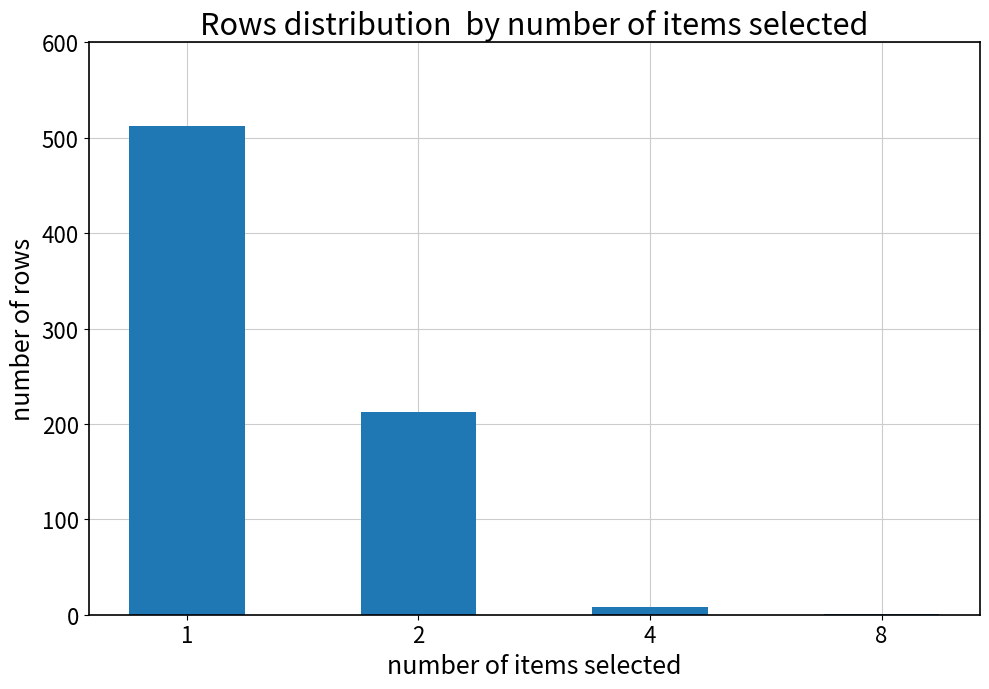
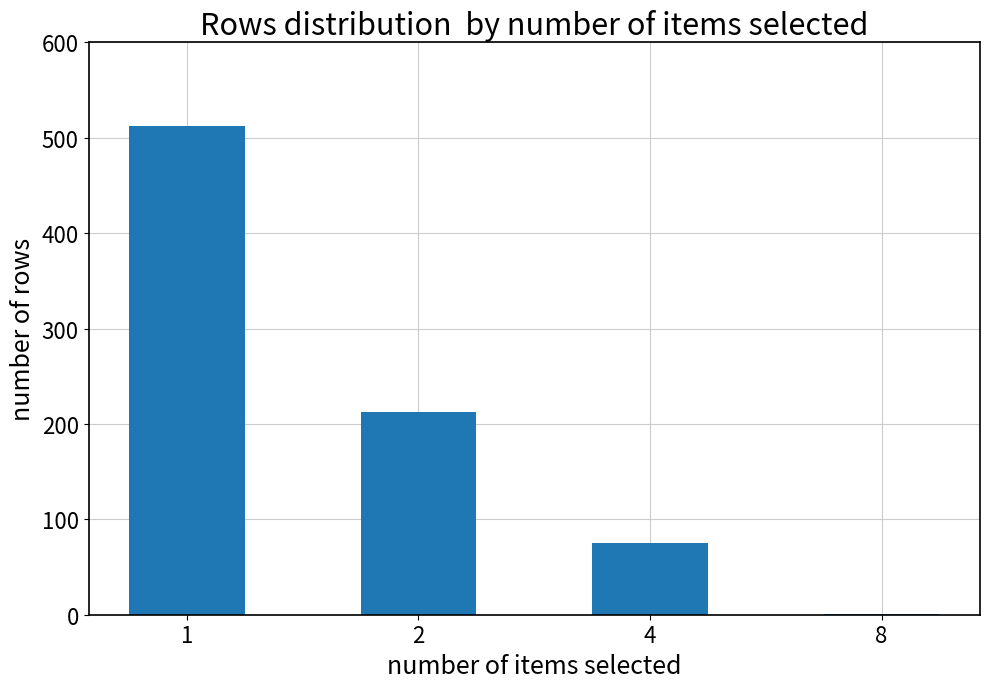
4: 10 -> 80
